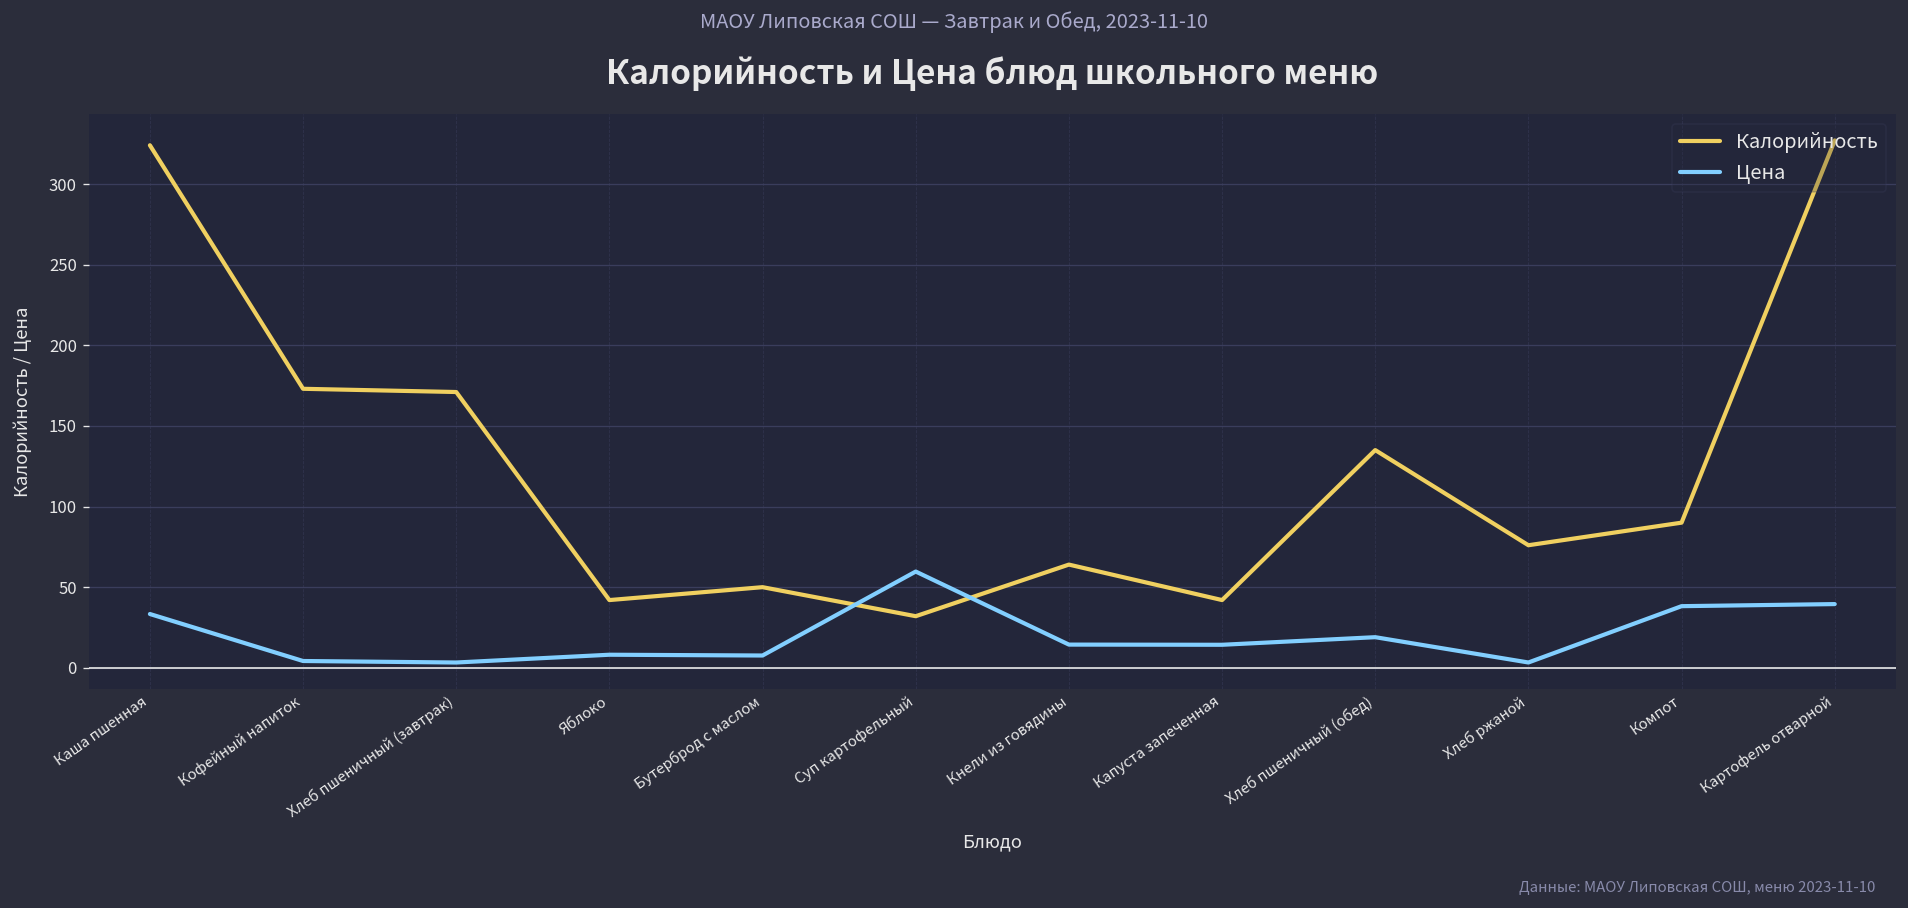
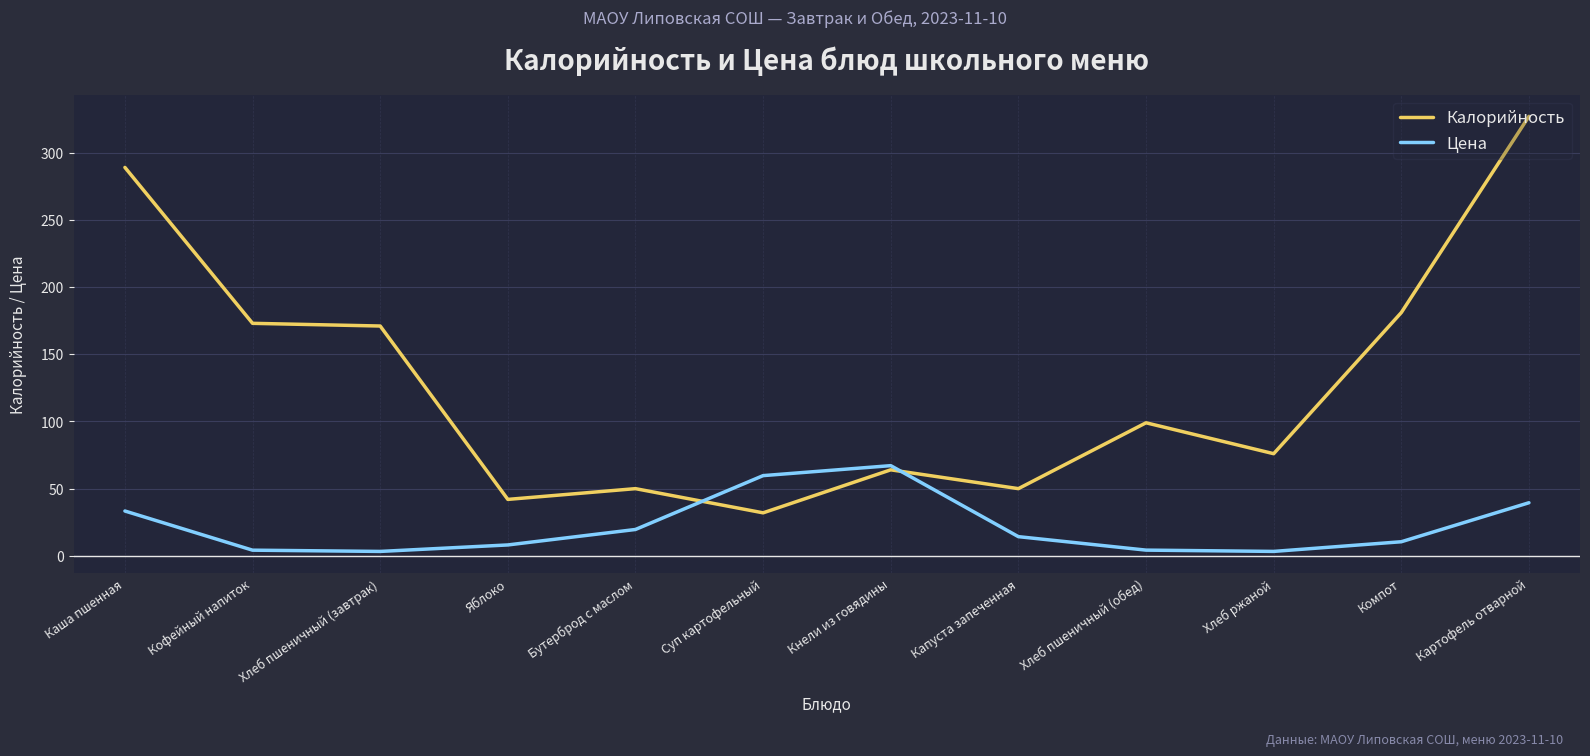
Калорийность, Каша пшенная: 324 -> 289
Цена, Бутерброд с маслом: 8 -> 20
Цена, Кнели из говядины: 14 -> 67
Калорийность, Капуста запеченная: 42 -> 50
Калорийность, Хлеб пшеничный (обед): 135 -> 99
Цена, Хлеб пшеничный (обед): 19 -> 4
Калорийность, Компот: 90 -> 181
Цена, Компот: 38 -> 10
